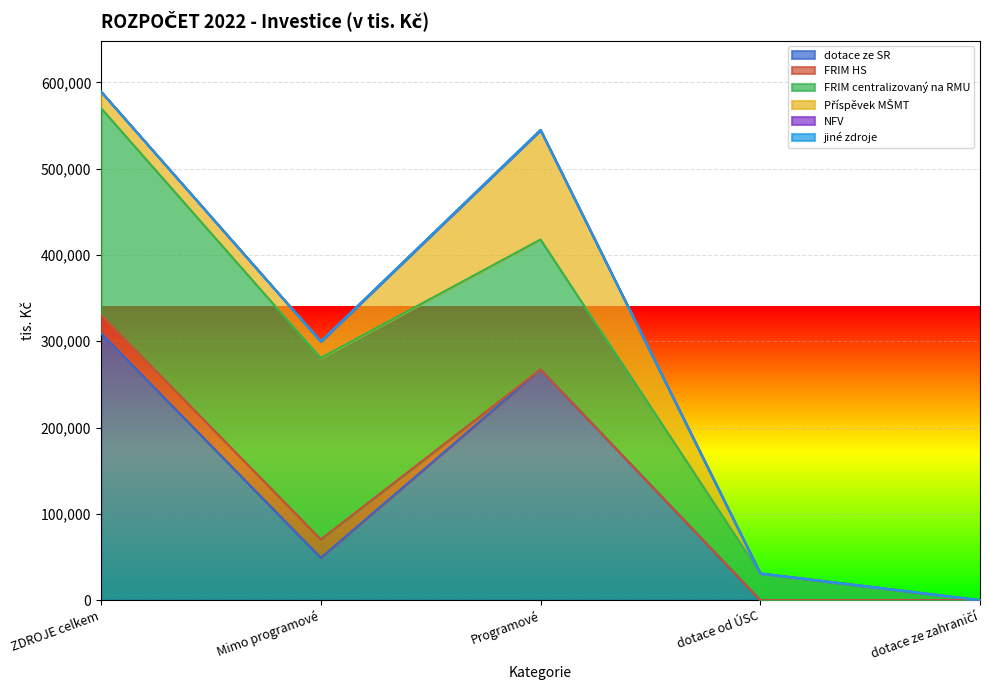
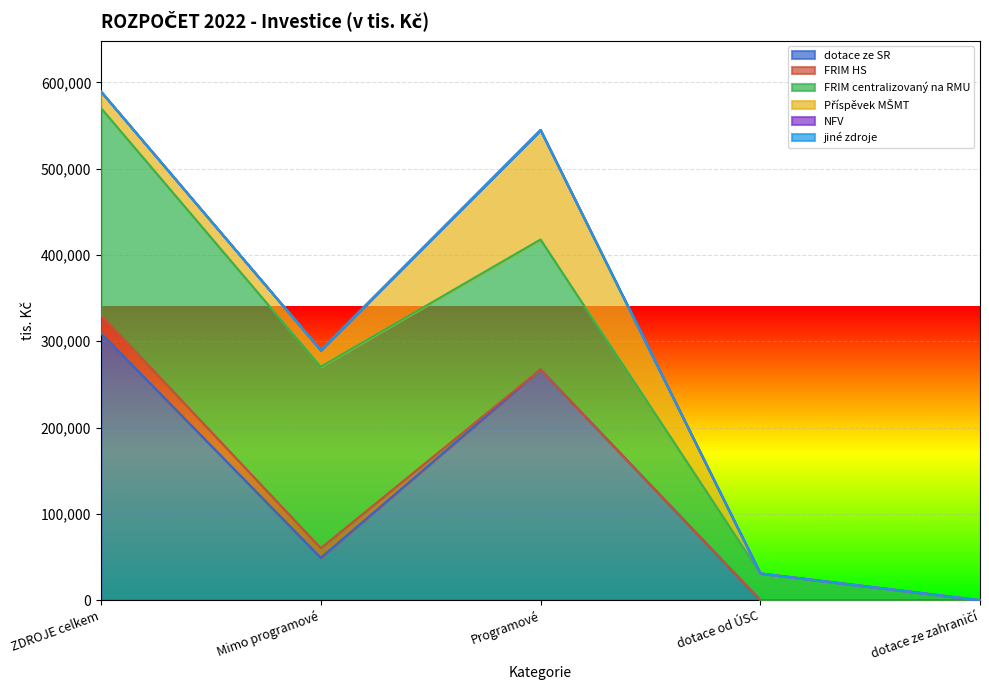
FRIM HS, Mimo programové: 20,000 -> 10,000
